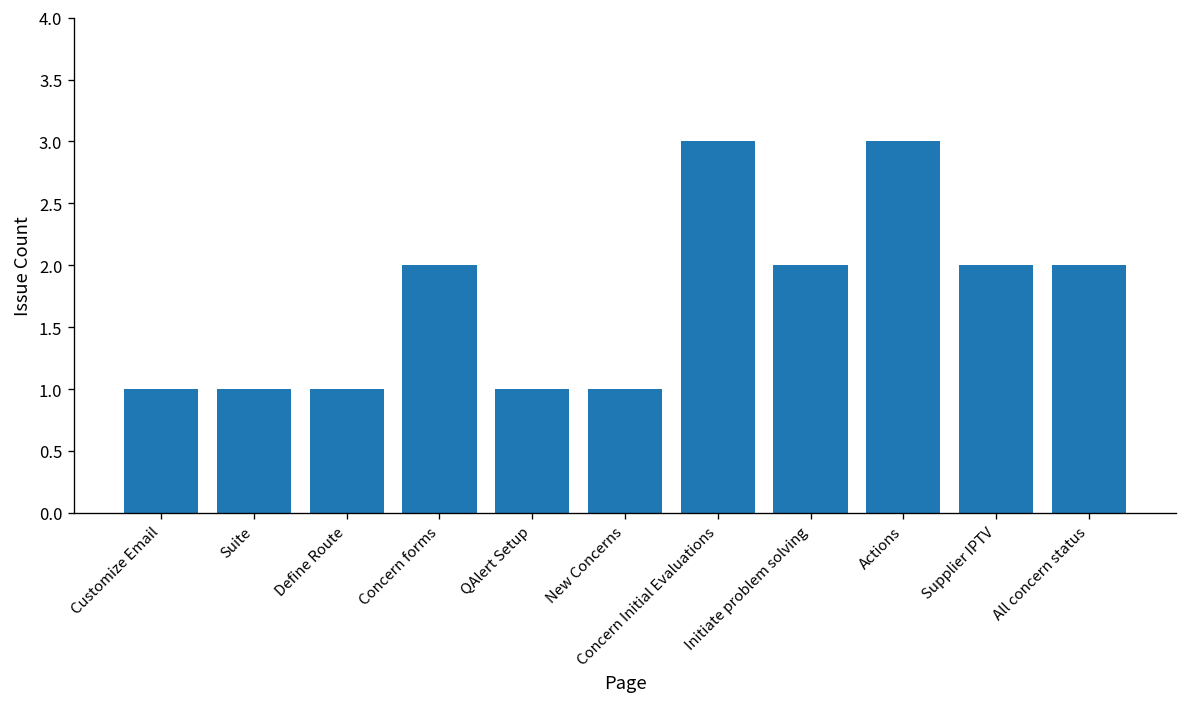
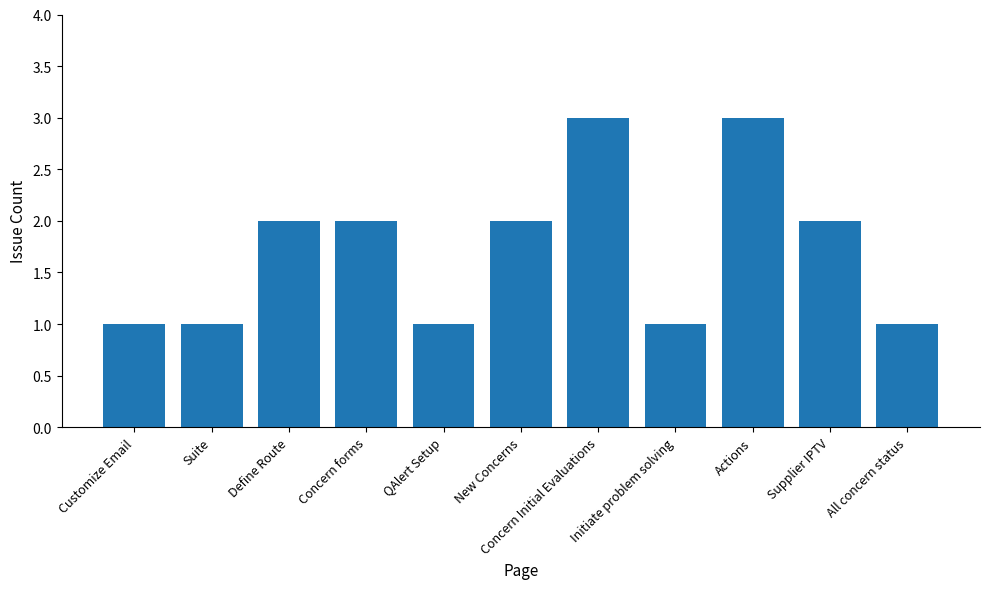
Define Route: 1 -> 2
New Concerns: 1 -> 2
Initiate problem solving: 2 -> 1
All concern status: 2 -> 1
